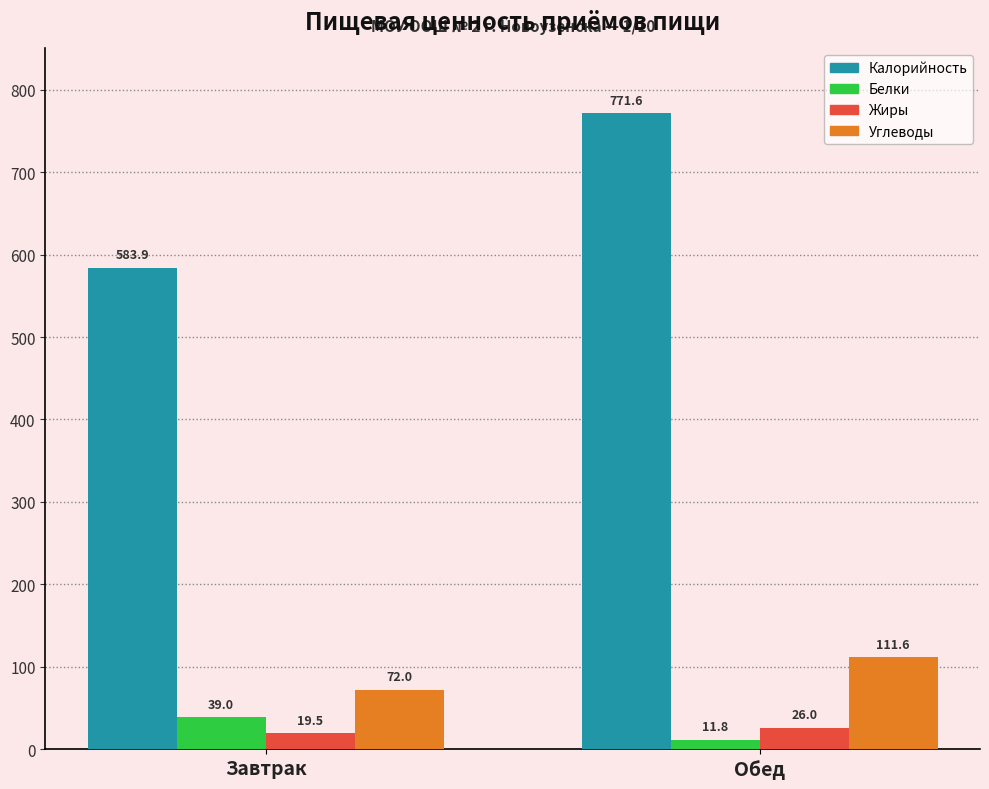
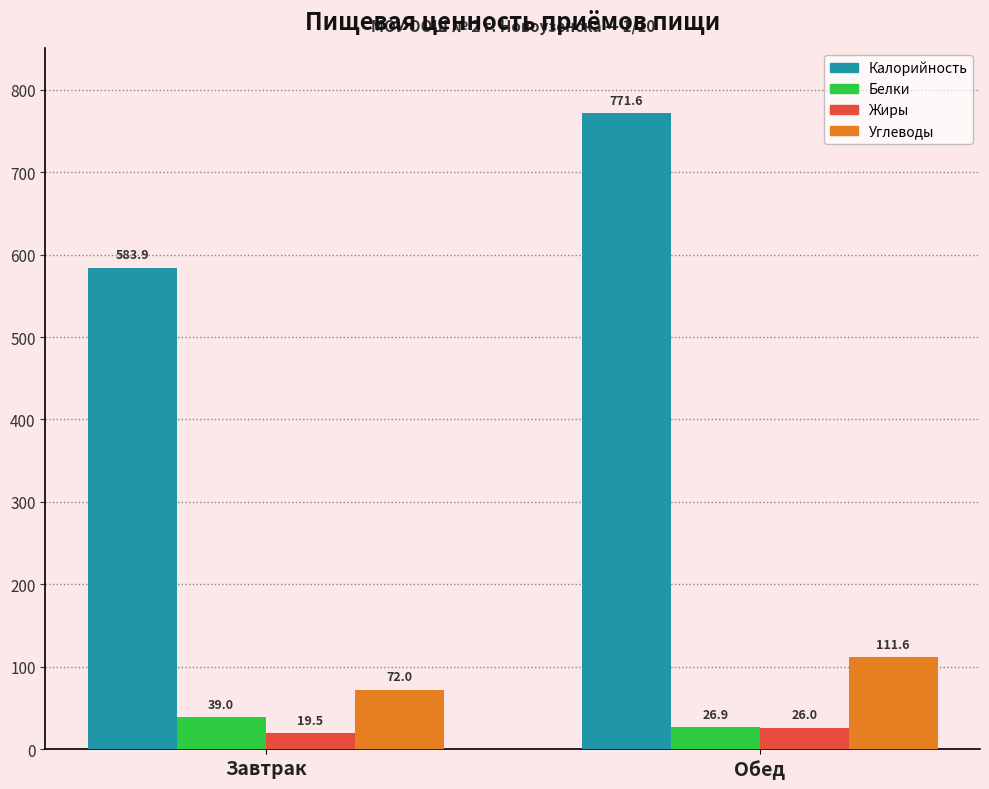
Белки, Обед: 11.8 -> 26.9
